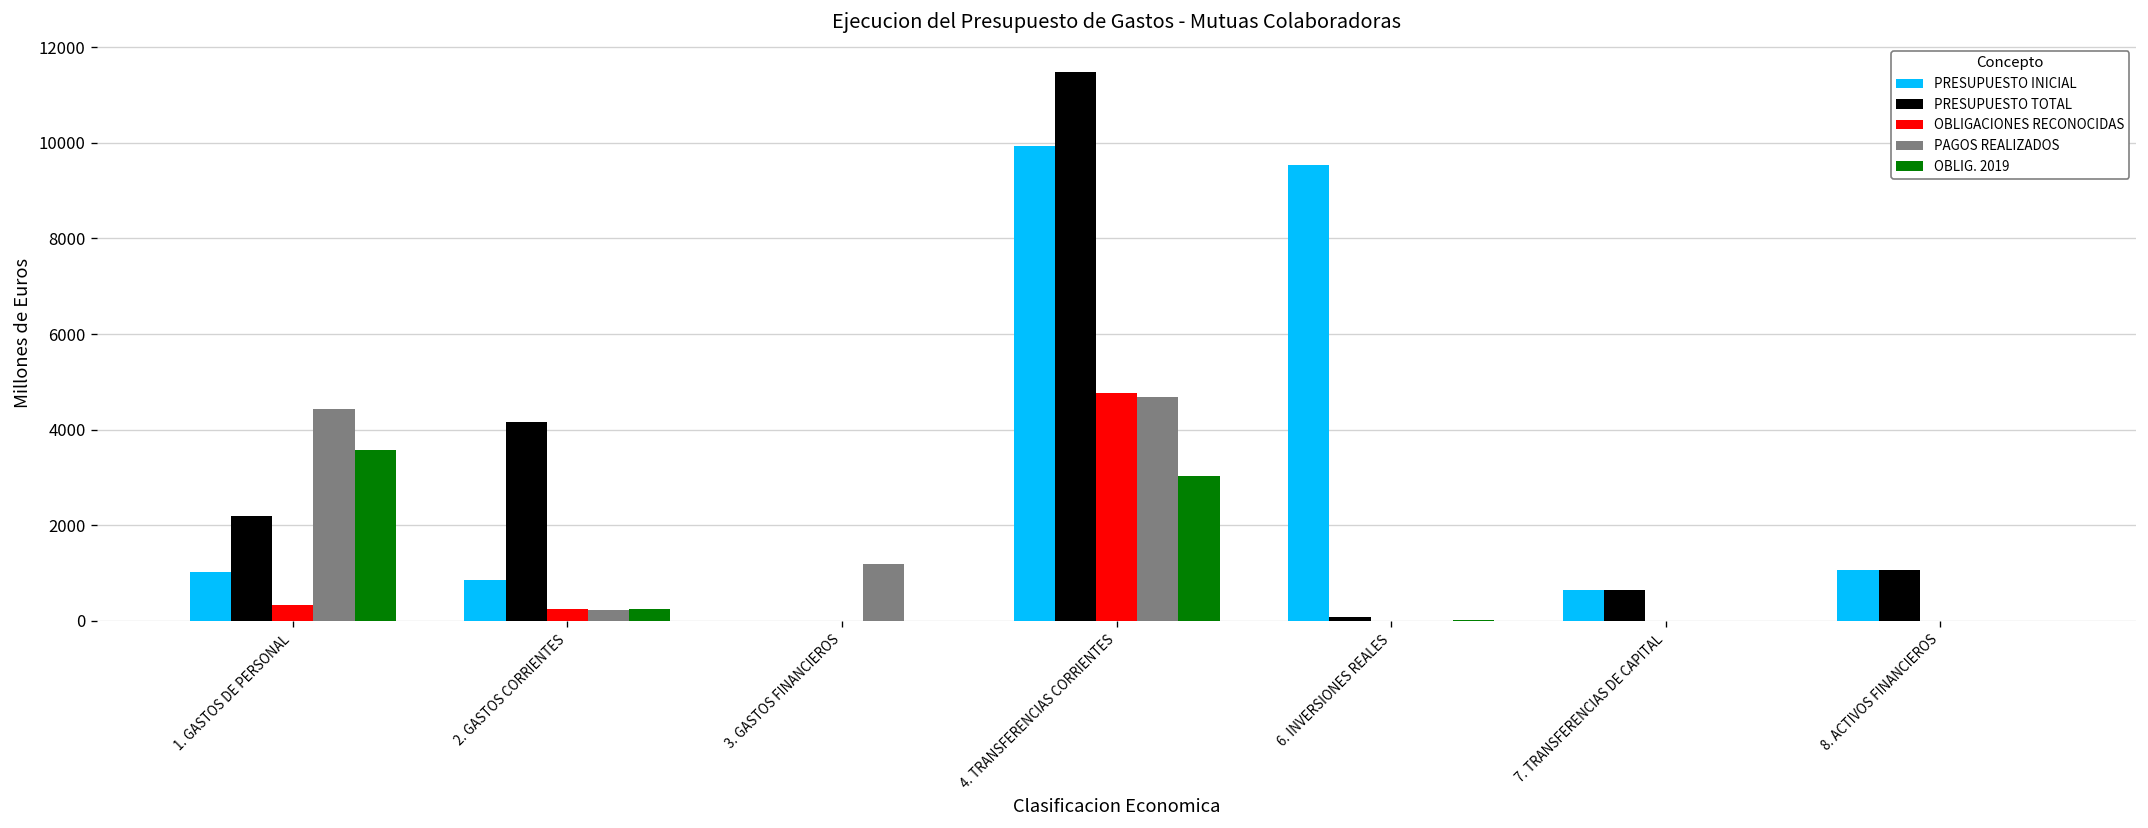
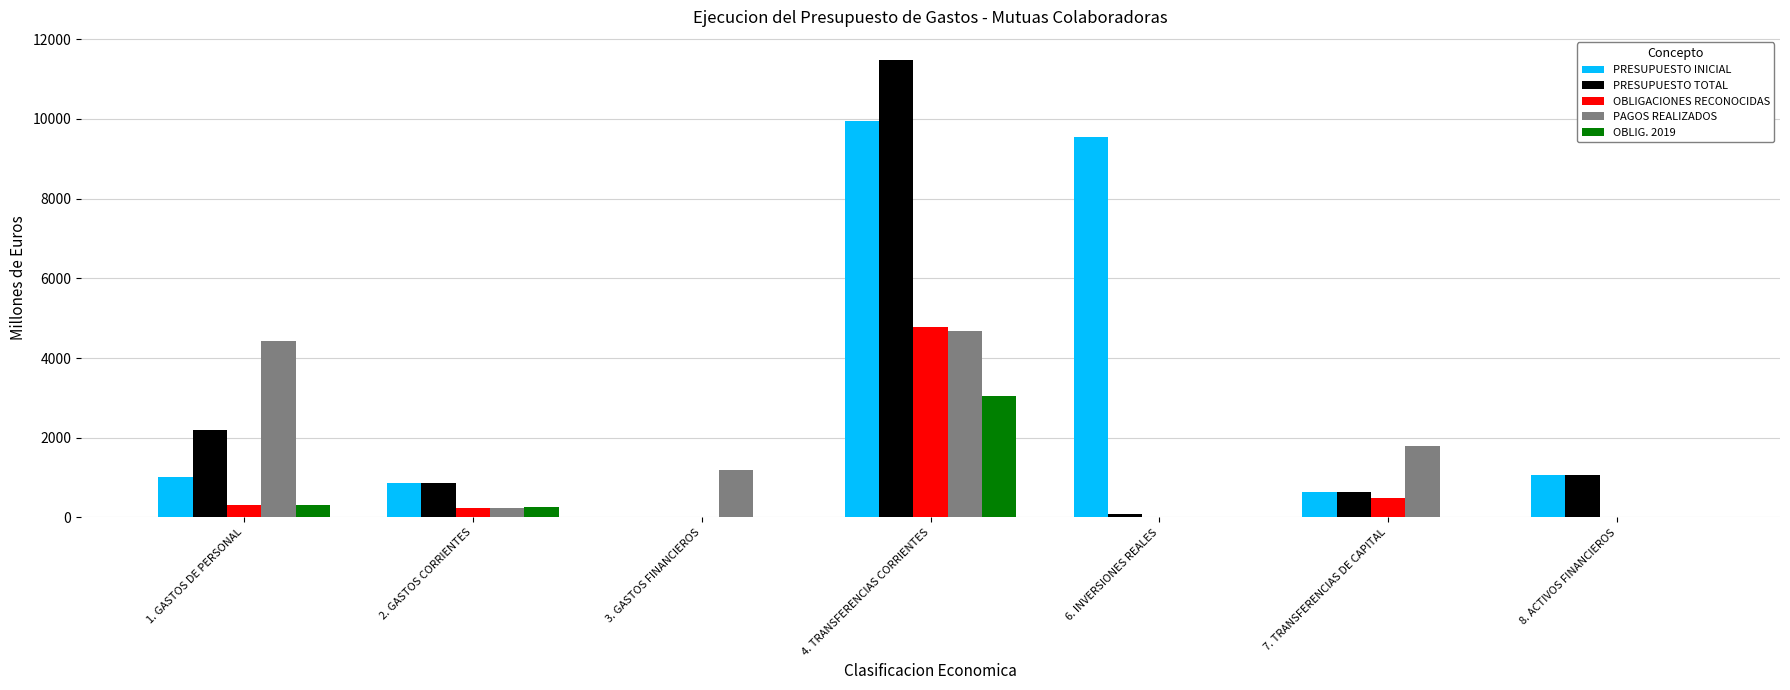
OBLIG. 2019, 1. GASTOS DE PERSONAL: 3600 -> 300
PRESUPUESTO TOTAL, 2. GASTOS CORRIENTES: 4200 -> 900
OBLIGACIONES RECONOCIDAS, 7. TRANSFERENCIAS DE CAPITAL: 0 -> 500
PAGOS REALIZADOS, 7. TRANSFERENCIAS DE CAPITAL: 0 -> 1800
